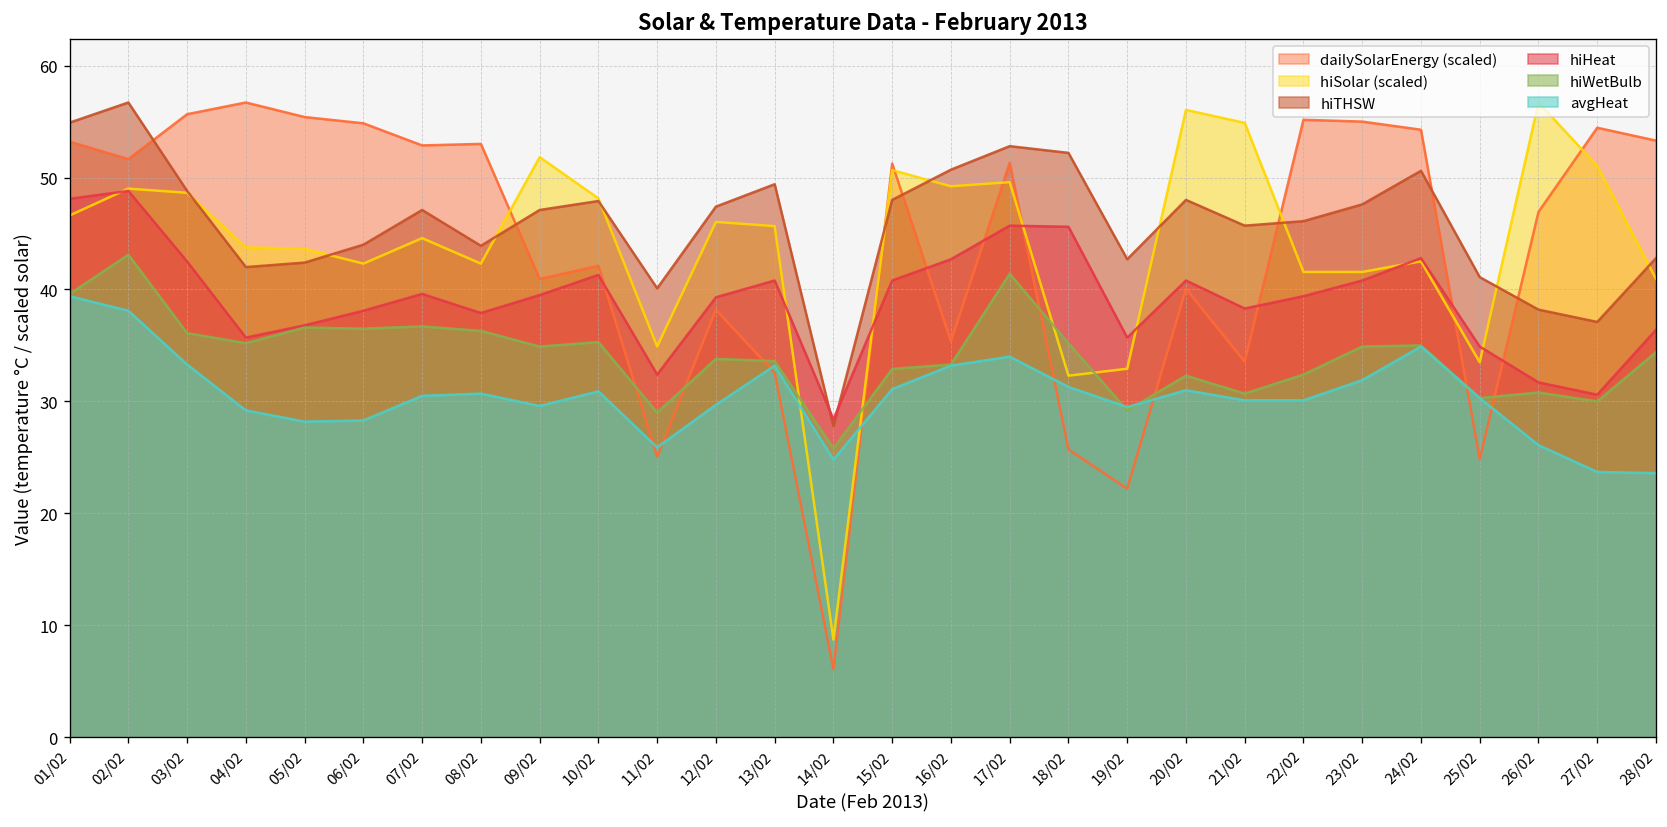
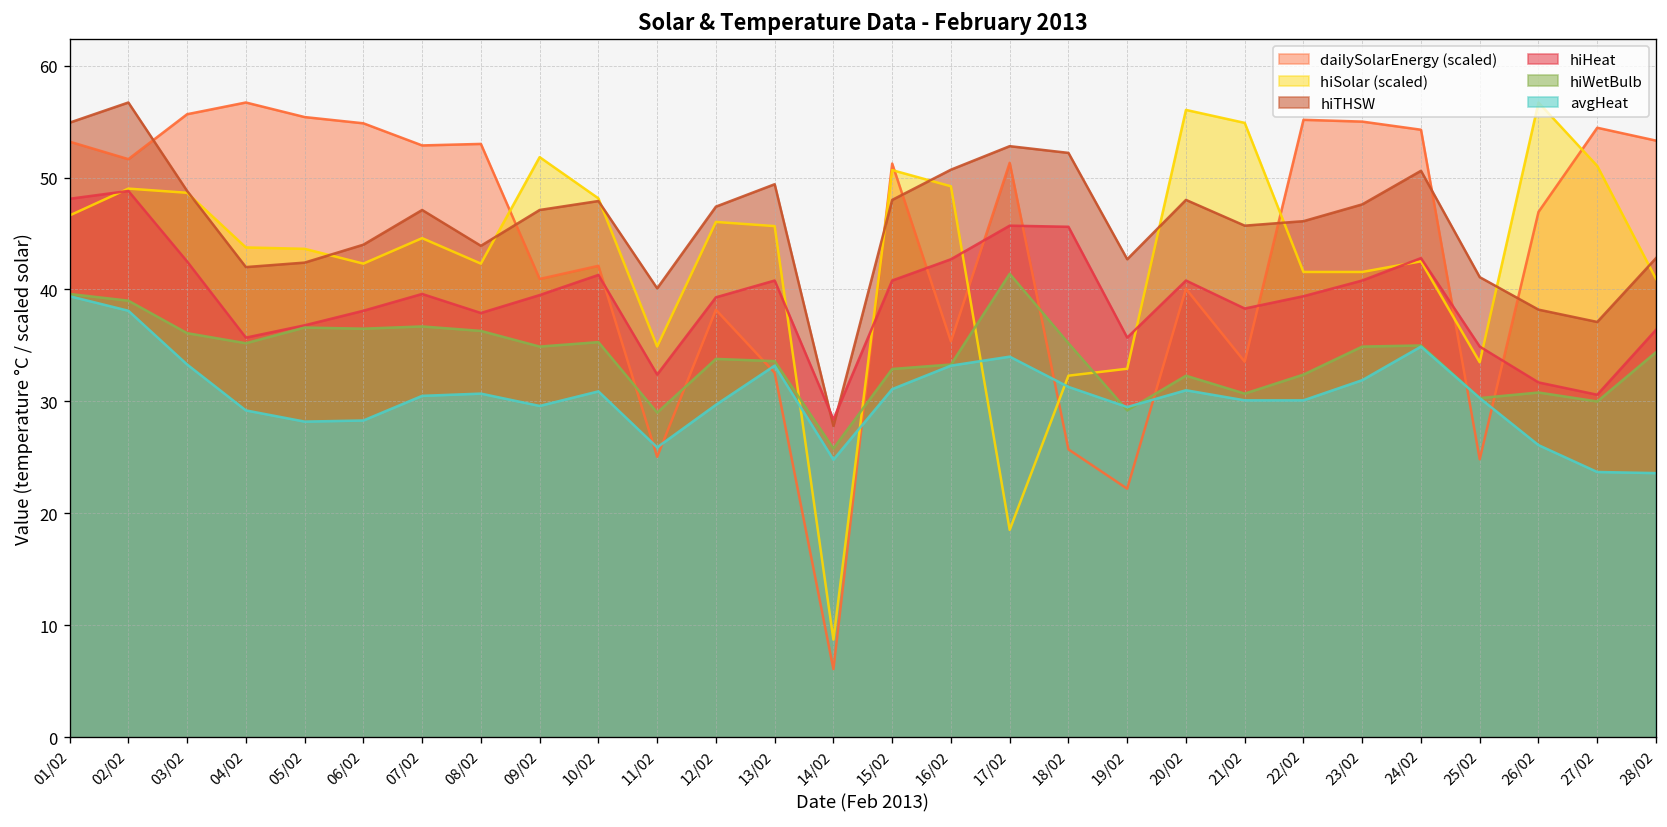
hiWetBulb, 02/02: 43 -> 39
hiSolar (scaled), 17/02: 50 -> 19
